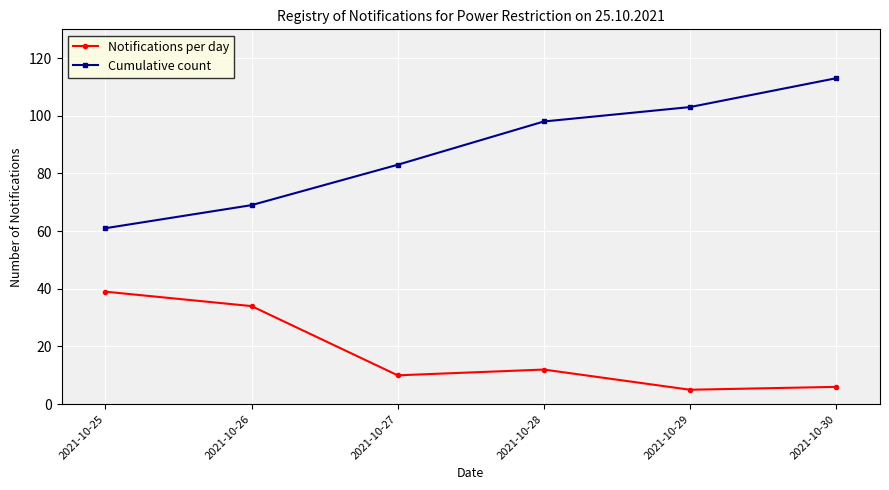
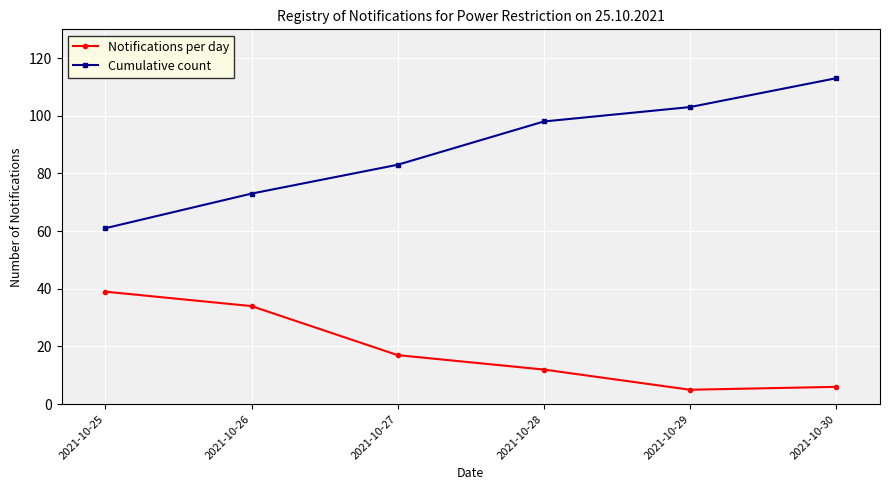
Cumulative count, 2021-10-26: 69 -> 73
Notifications per day, 2021-10-27: 10 -> 17
